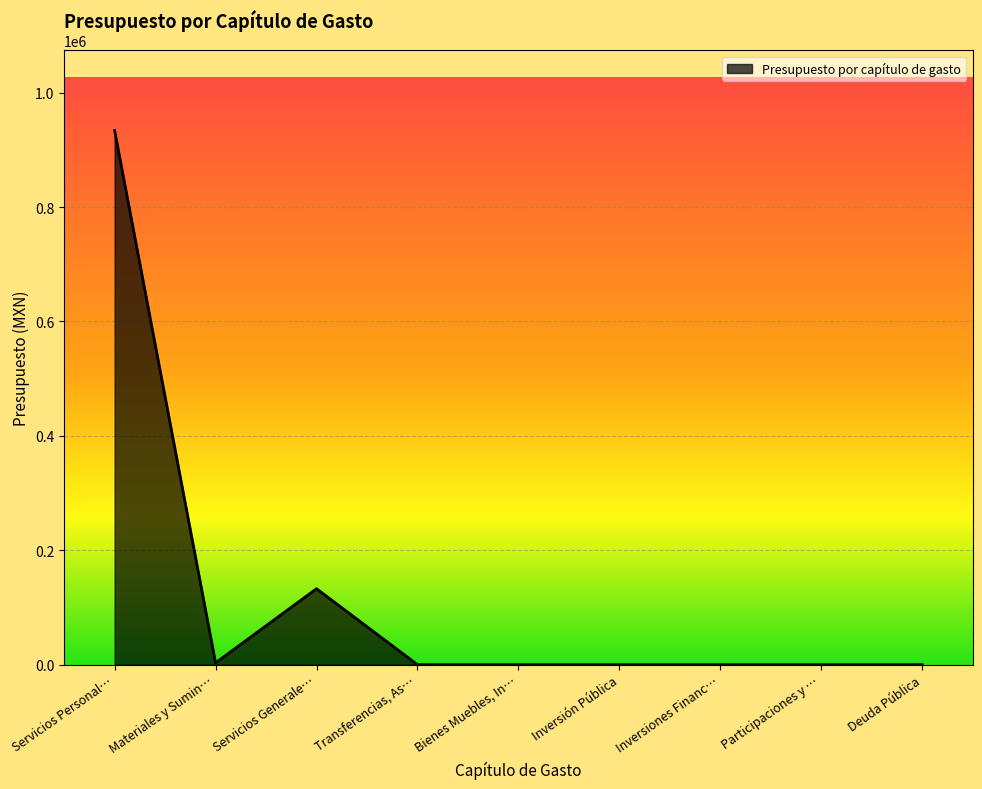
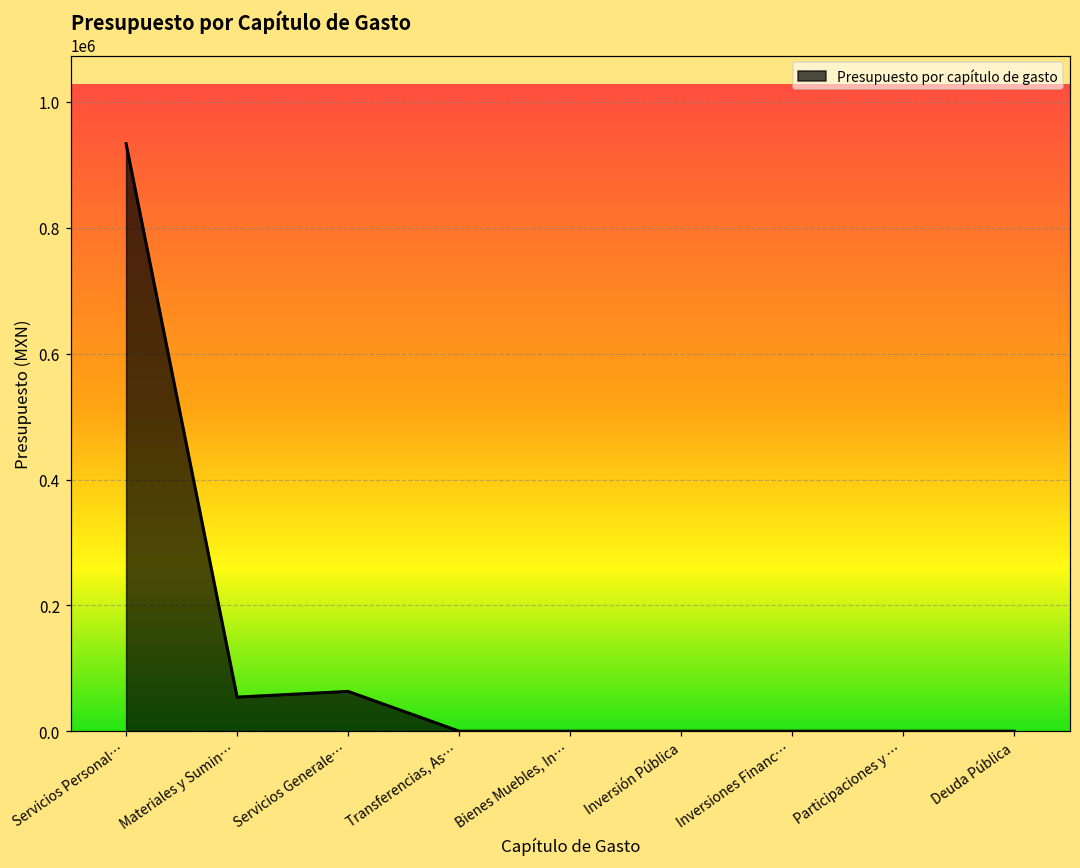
Materiales y Sumin…: 0 -> 50000
Servicios Generale…: 130000 -> 60000
